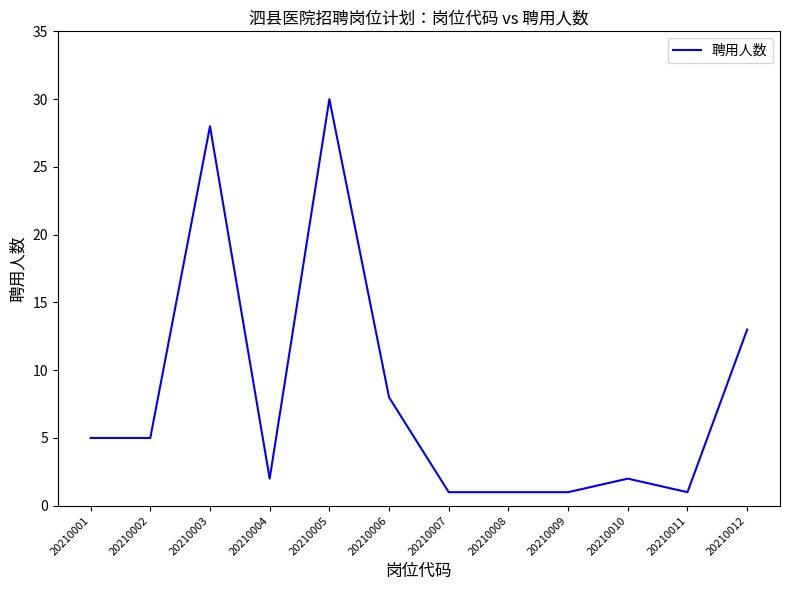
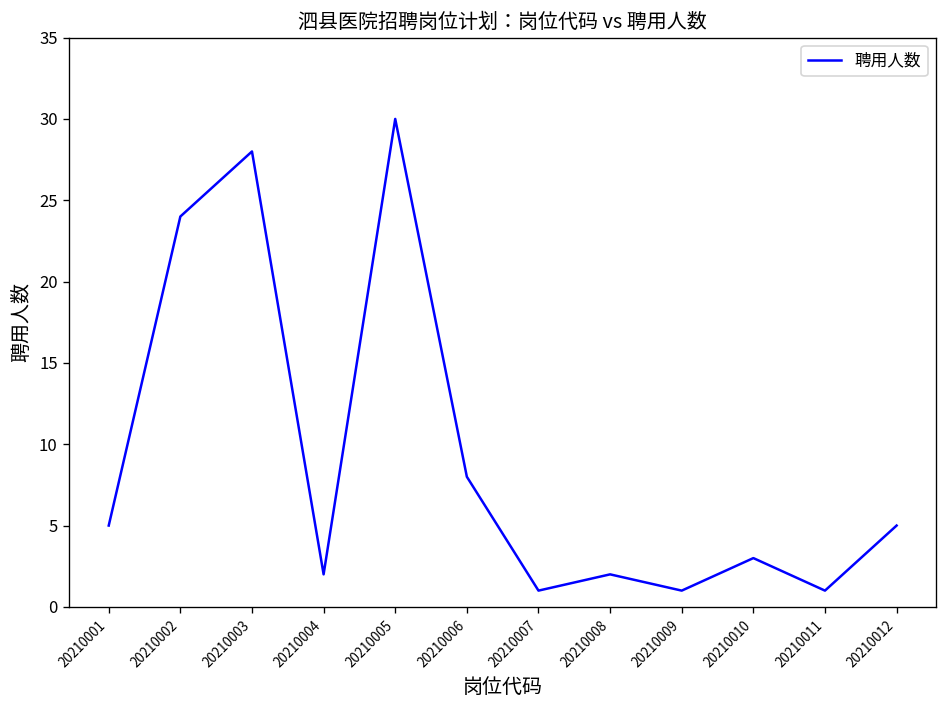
20210002: 5 -> 24
20210008: 1 -> 2
20210010: 2 -> 3
20210012: 13 -> 5
